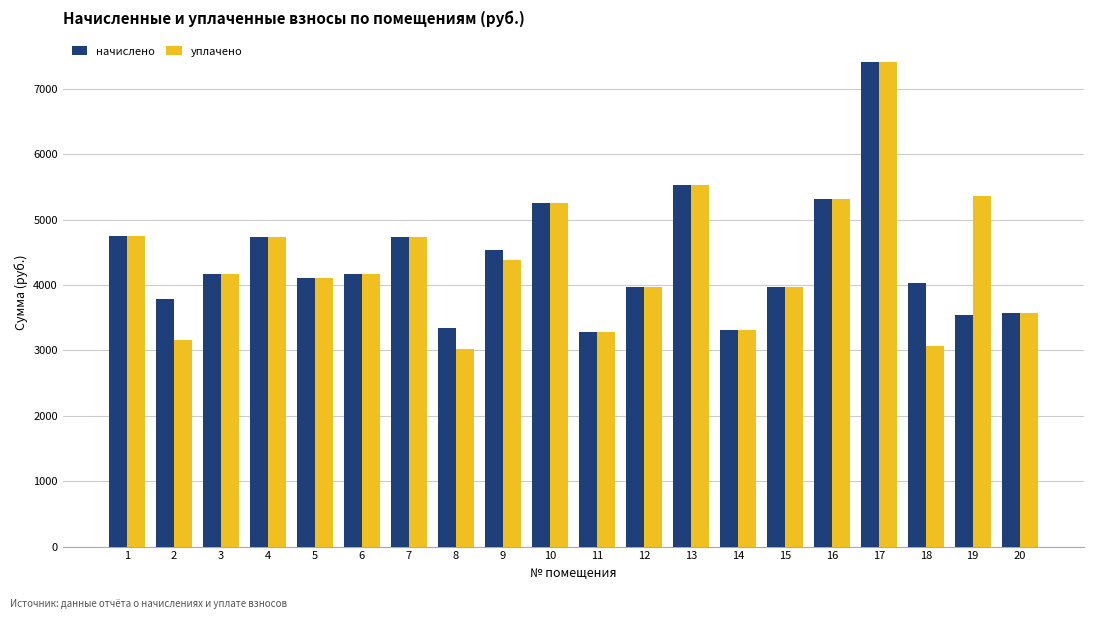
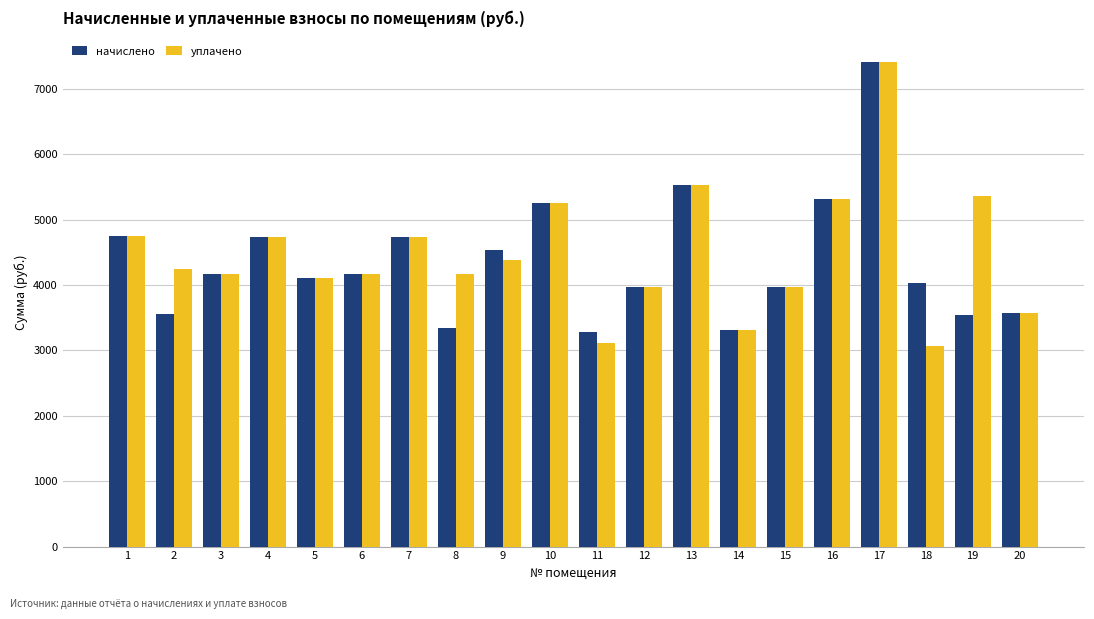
начислено, 2: 3800 -> 3600
уплачено, 2: 3200 -> 4200
уплачено, 8: 3000 -> 4200
уплачено, 11: 3300 -> 3100
